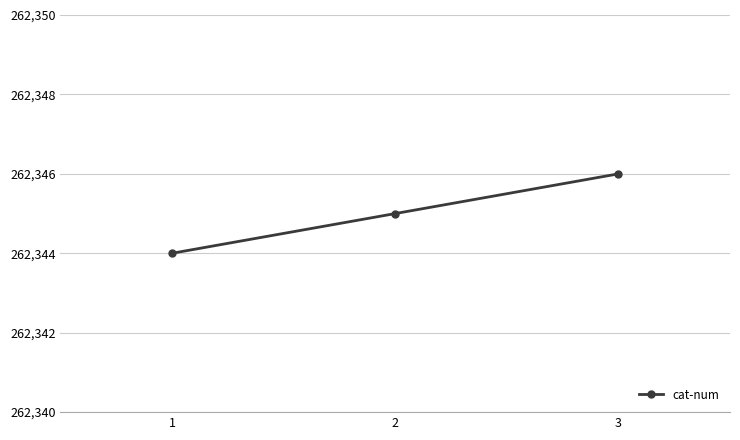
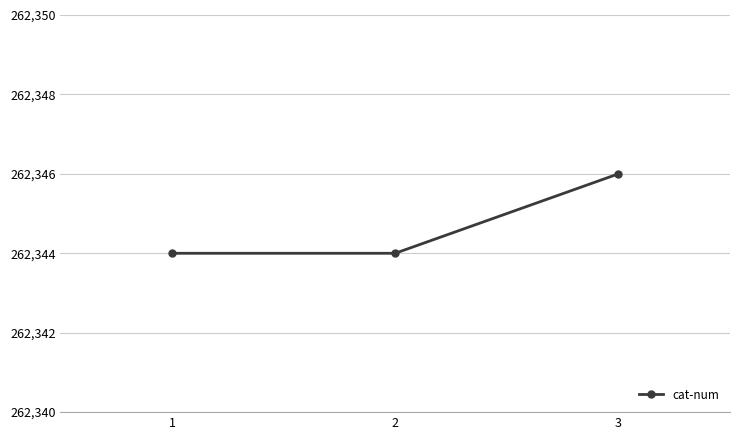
2: 262,345 -> 262,344
